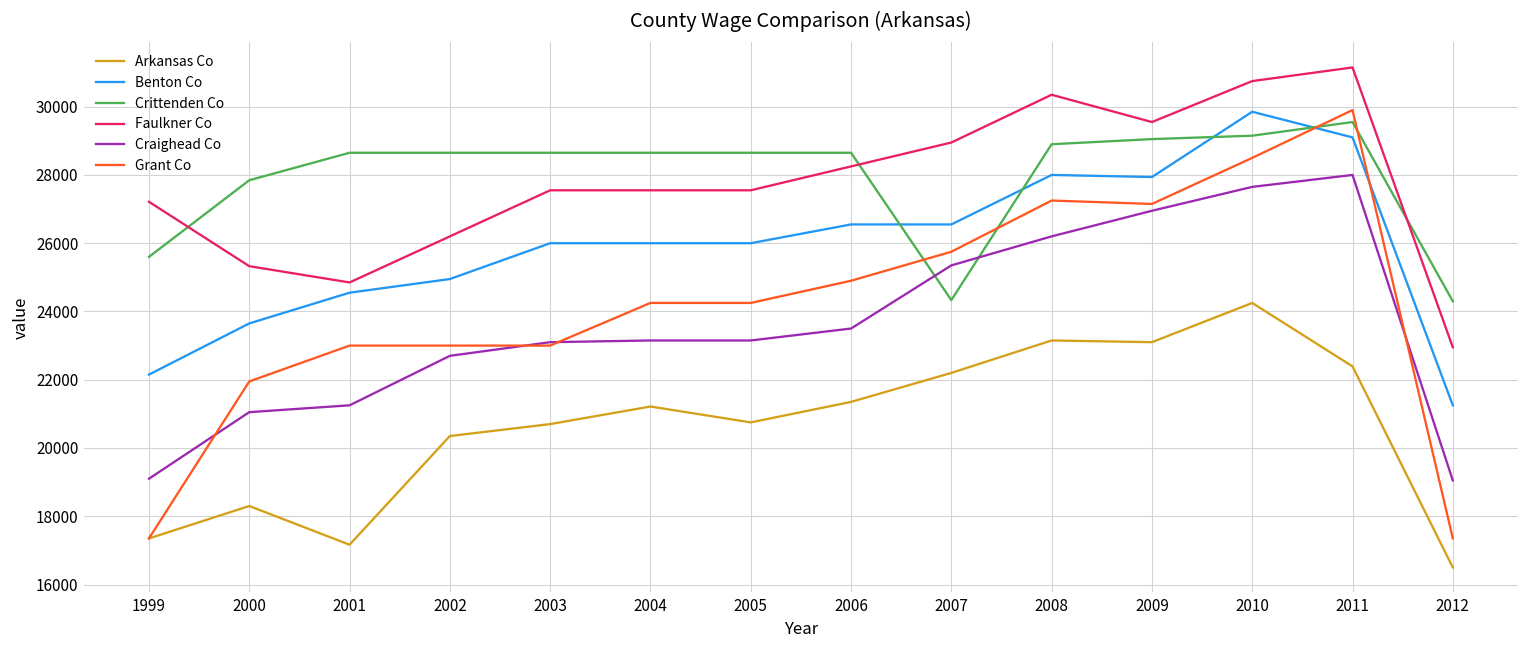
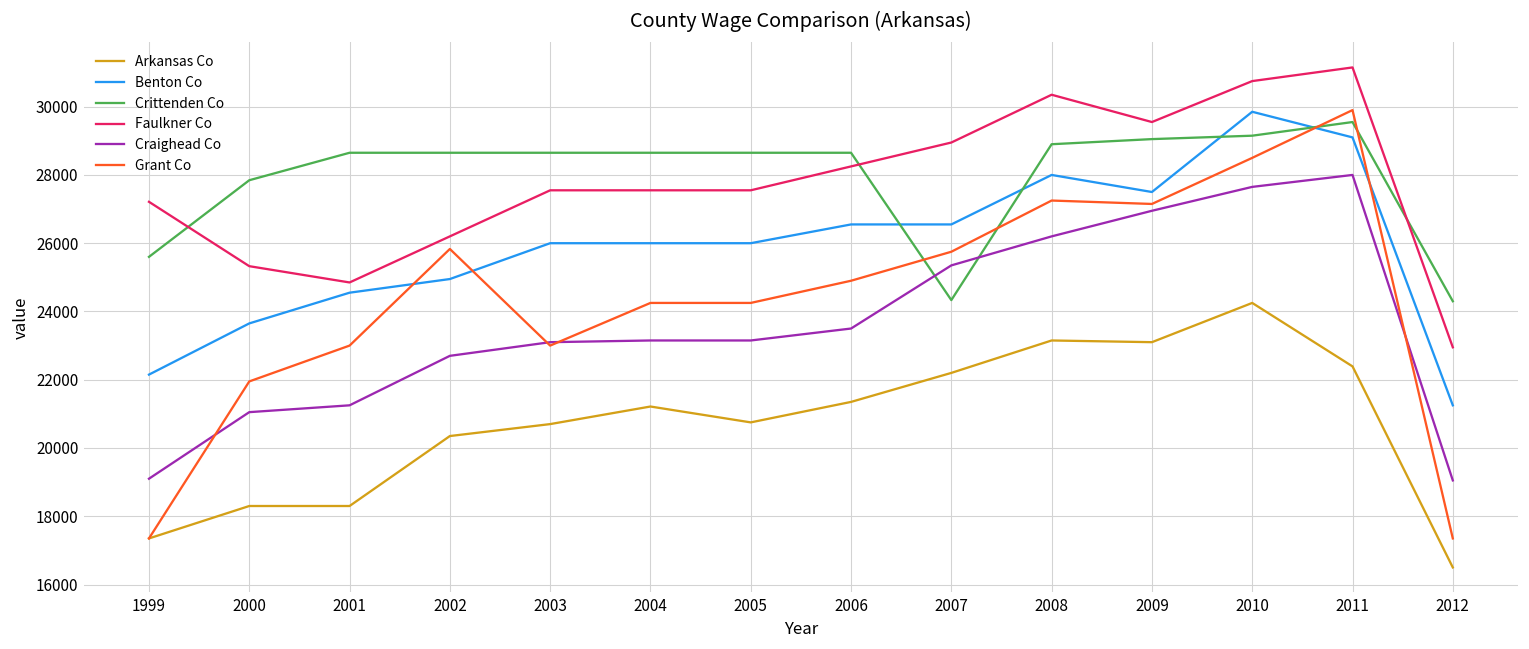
Arkansas Co, 2001: 17200 -> 18300
Grant Co, 2002: 23000 -> 25800
Benton Co, 2009: 27900 -> 27500
